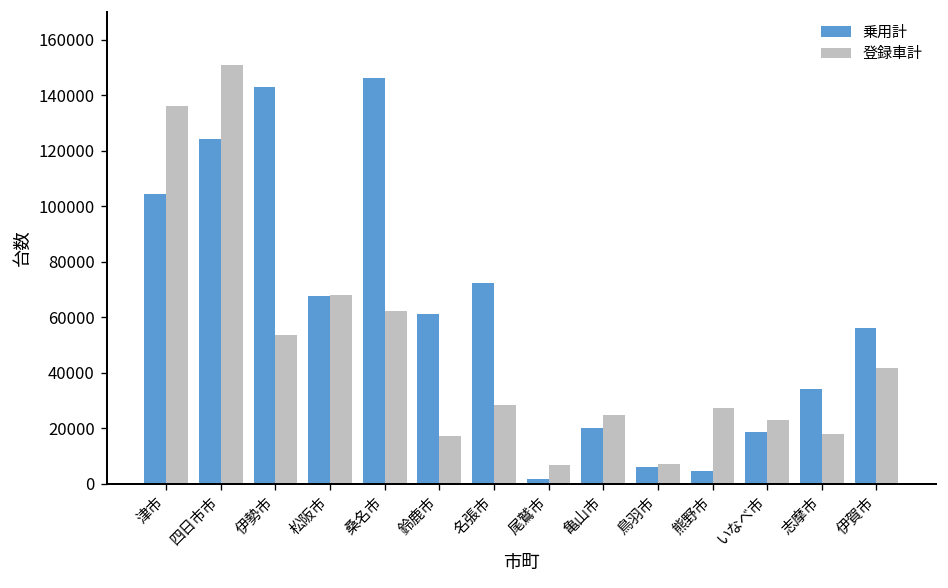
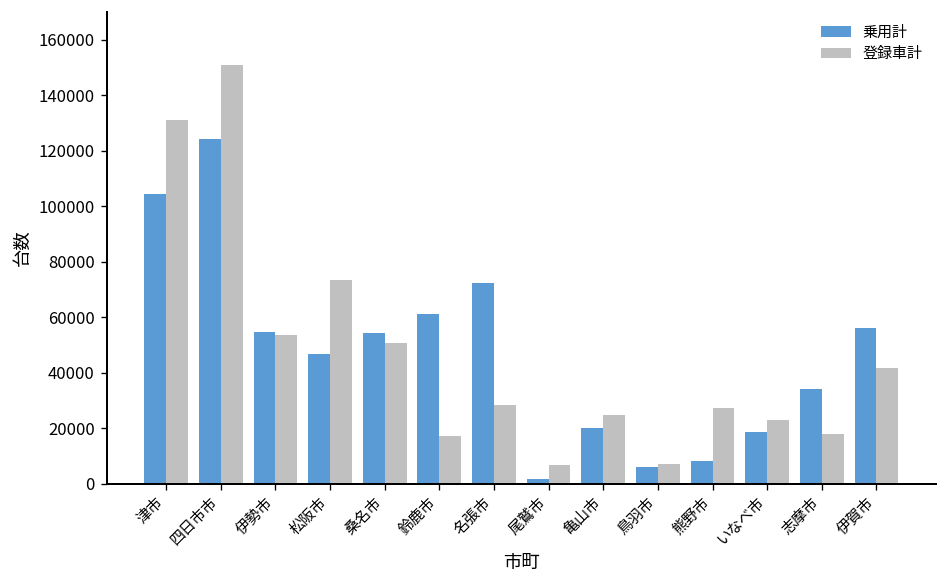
登録車計, 津市: 136000 -> 131000
乗用計, 伊勢市: 143000 -> 55000
乗用計, 松阪市: 68000 -> 47000
登録車計, 松阪市: 68000 -> 73000
乗用計, 桑名市: 146000 -> 54000
登録車計, 桑名市: 62000 -> 51000
乗用計, 熊野市: 5000 -> 8000
